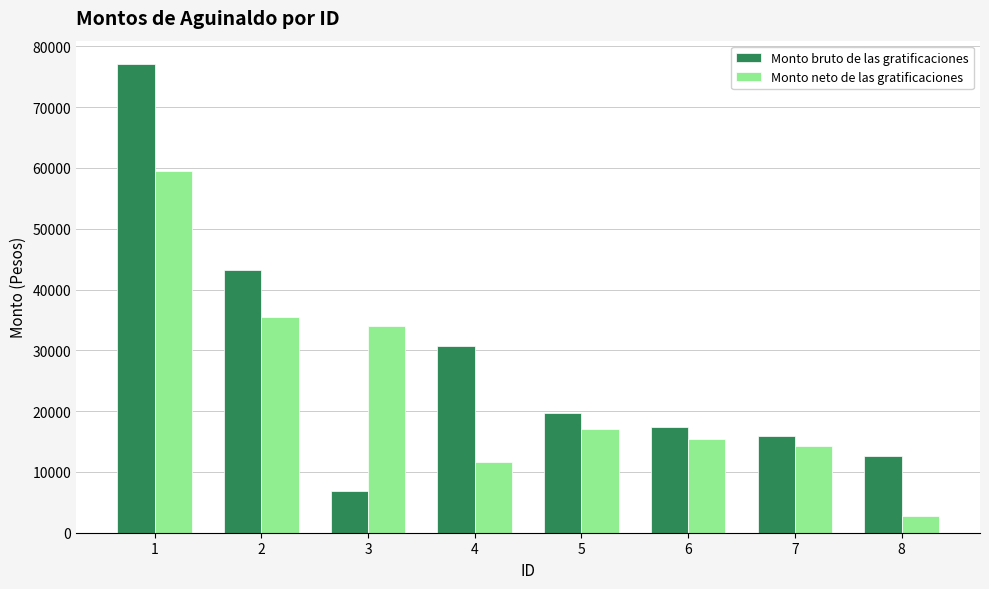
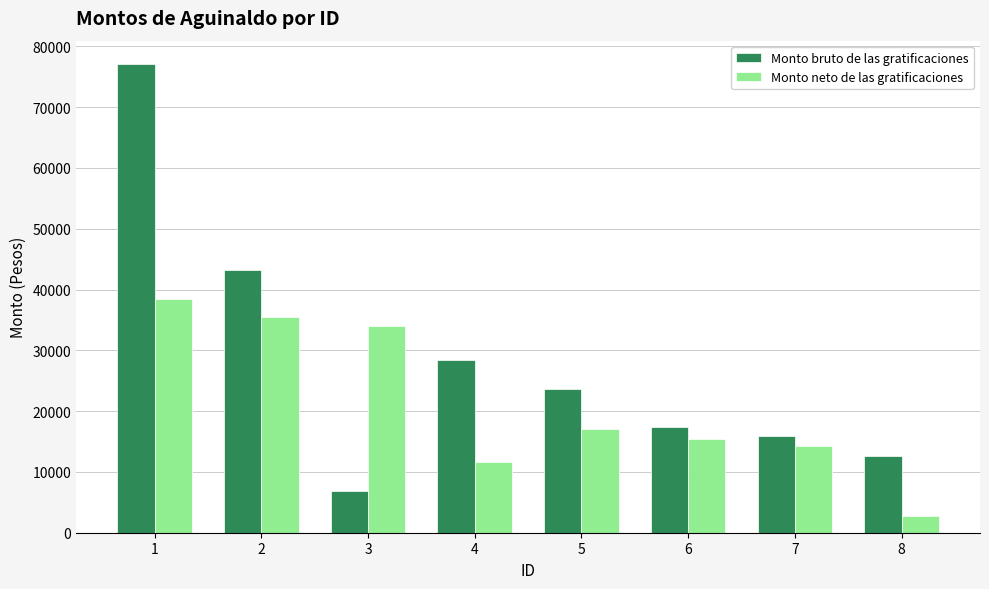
Monto neto de las gratificaciones, 1: 59000 -> 38000
Monto bruto de las gratificaciones, 4: 31000 -> 28000
Monto bruto de las gratificaciones, 5: 20000 -> 24000
